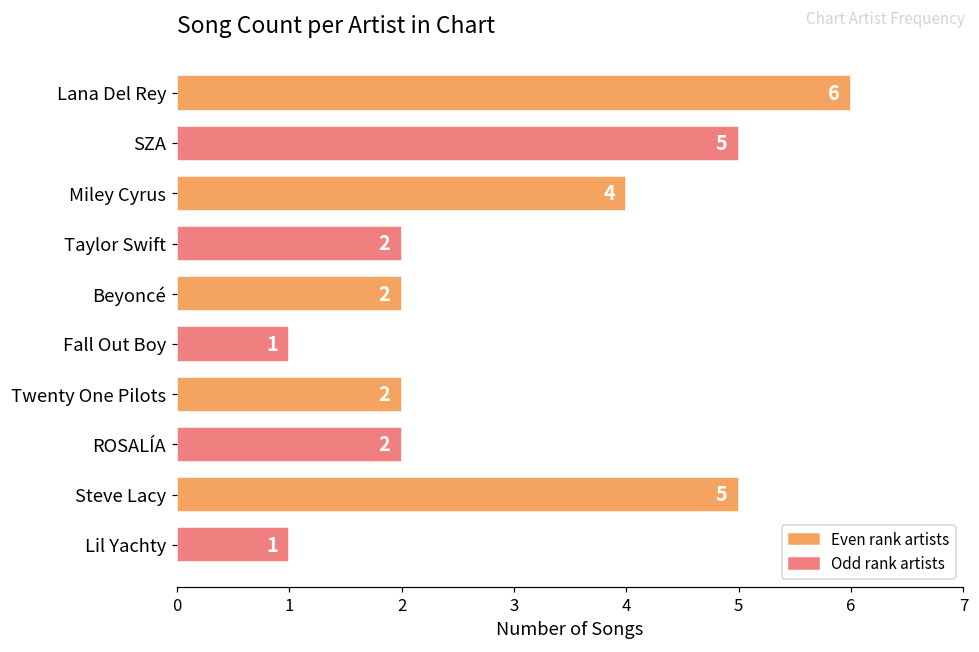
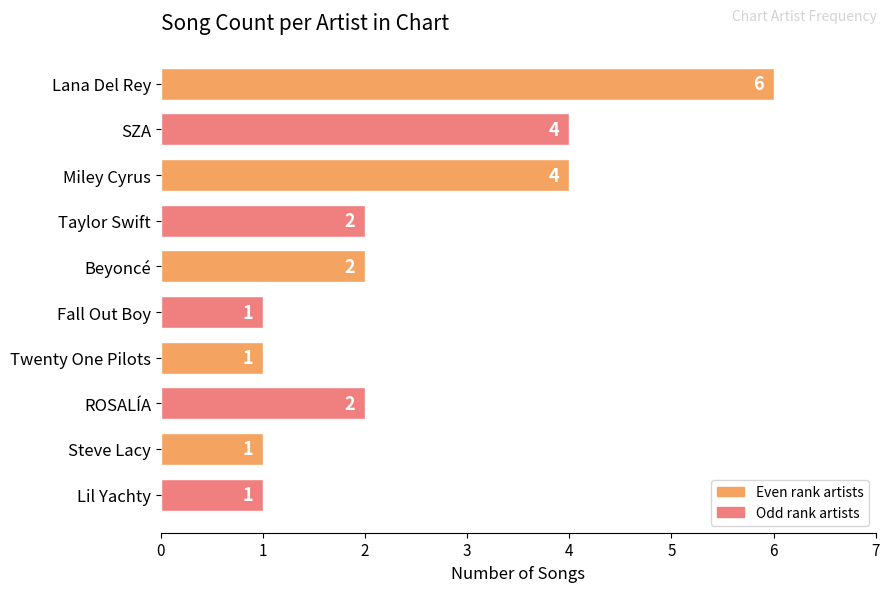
SZA: 5 -> 4
Twenty One Pilots: 2 -> 1
Steve Lacy: 5 -> 1
